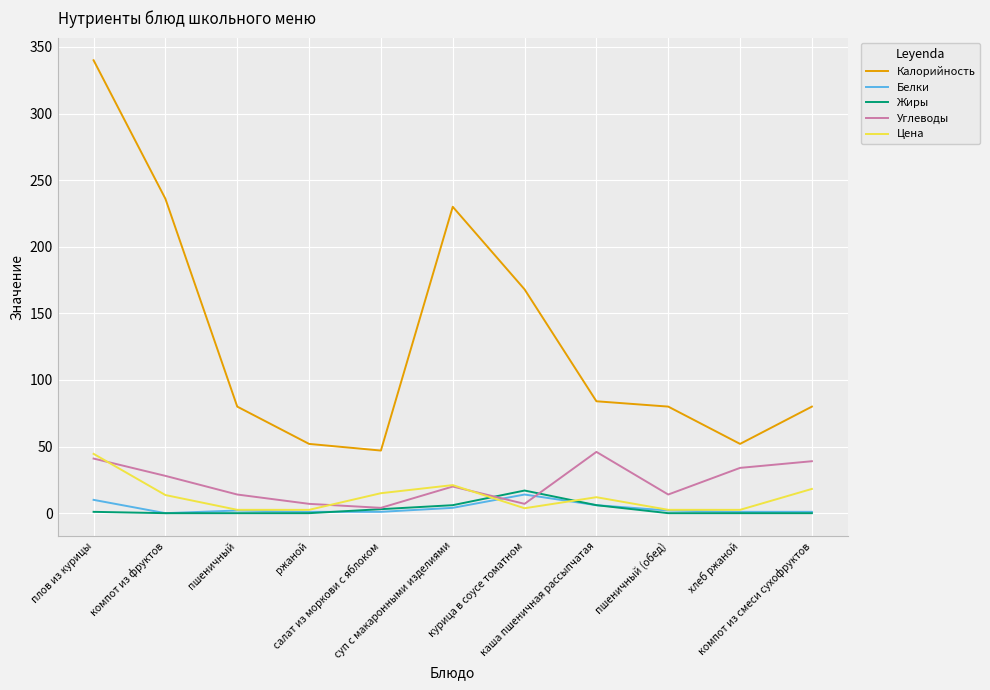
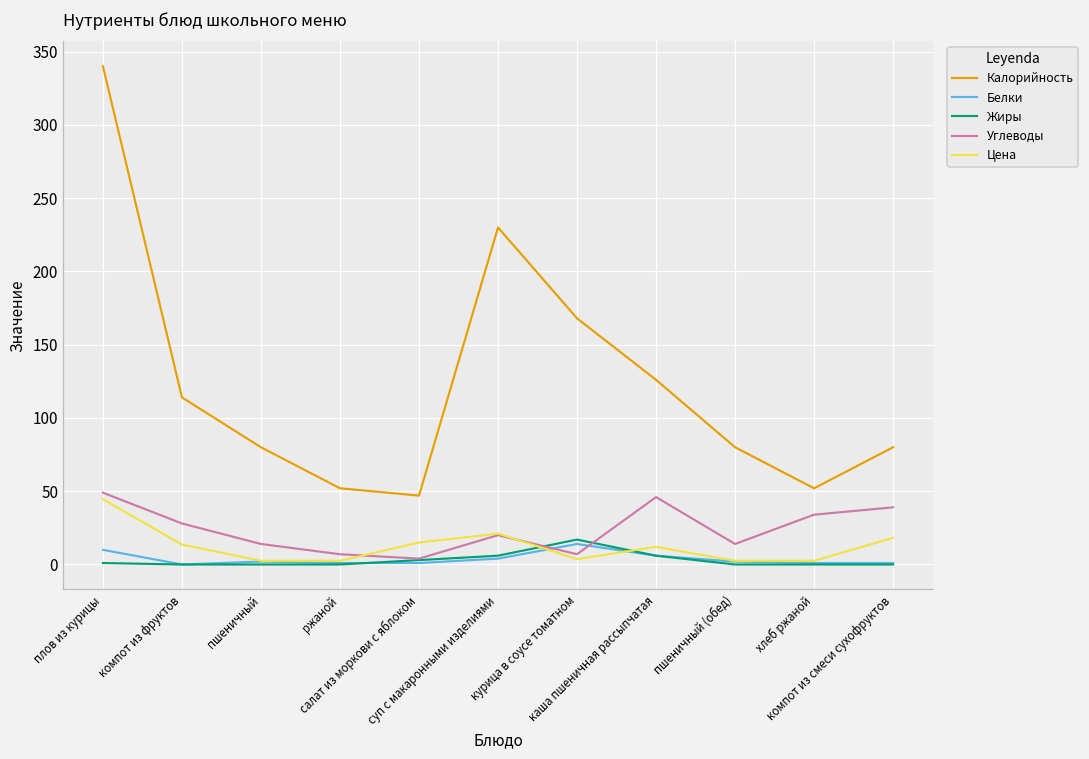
Углеводы, плов из курицы: 41 -> 49
Калорийность, компот из фруктов: 236 -> 114
Калорийность, каша пшеничная рассыпчатая: 84 -> 126
